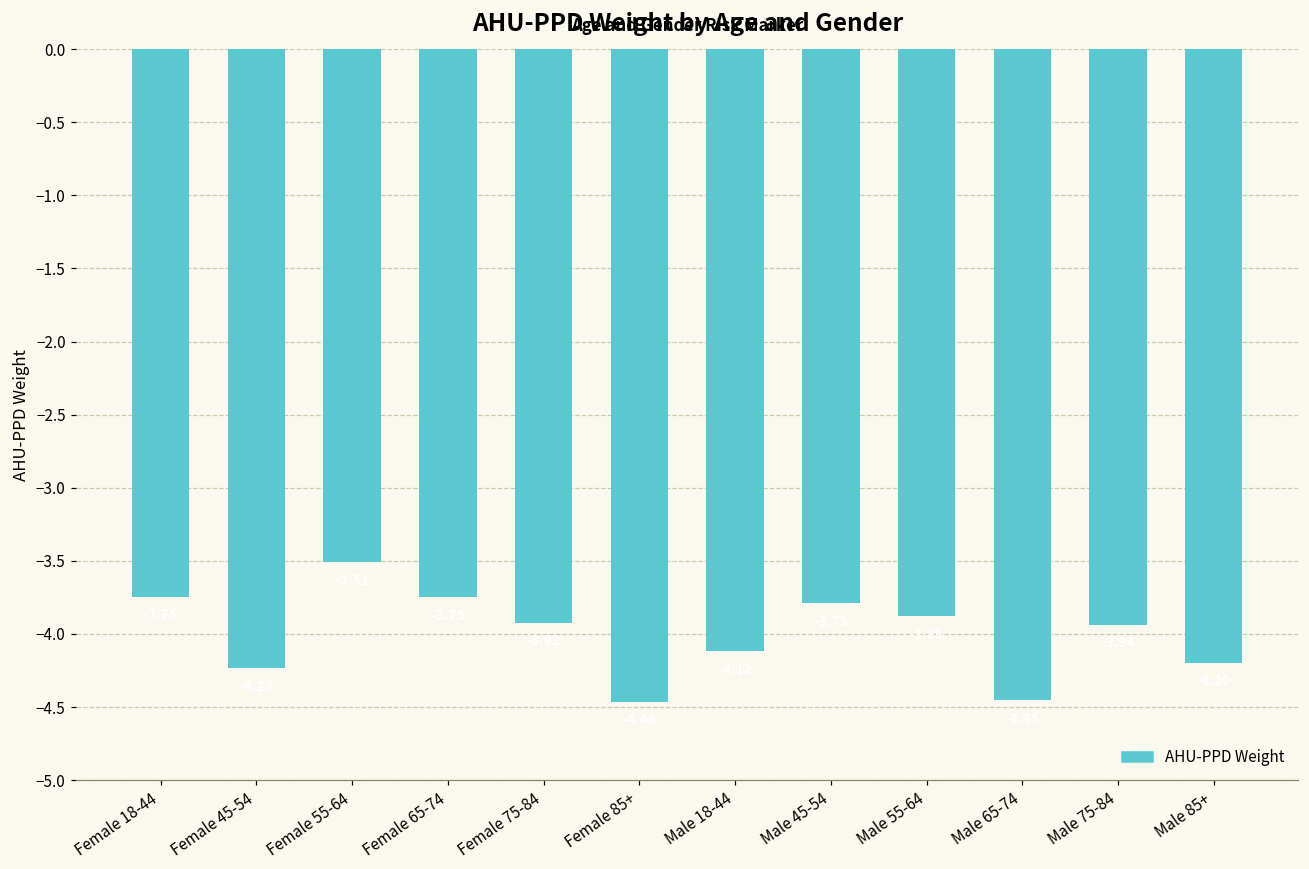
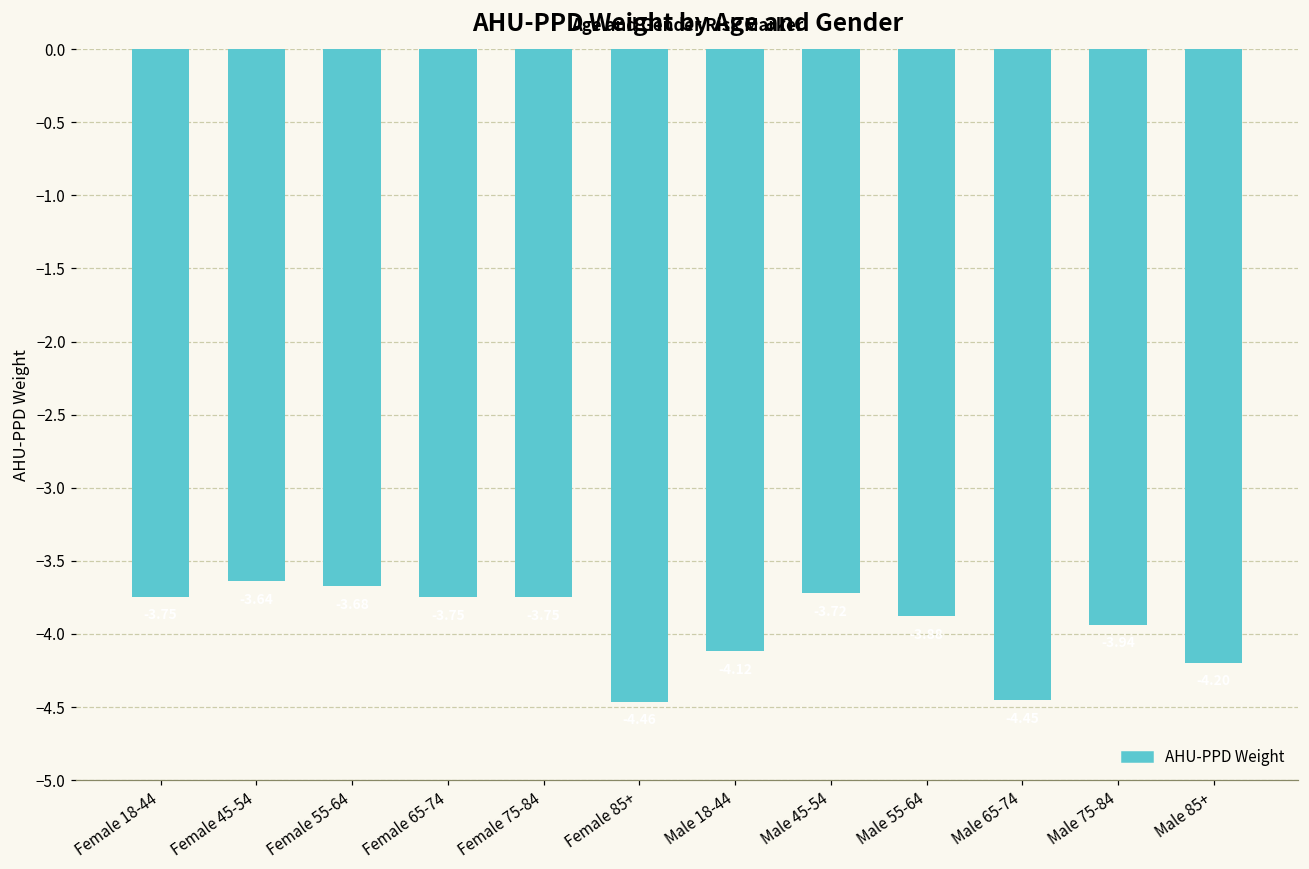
Female 45-54: -4.23 -> -3.64
Female 55-64: -3.51 -> -3.68
Female 75-84: -3.92 -> -3.75
Male 45-54: -3.79 -> -3.72
